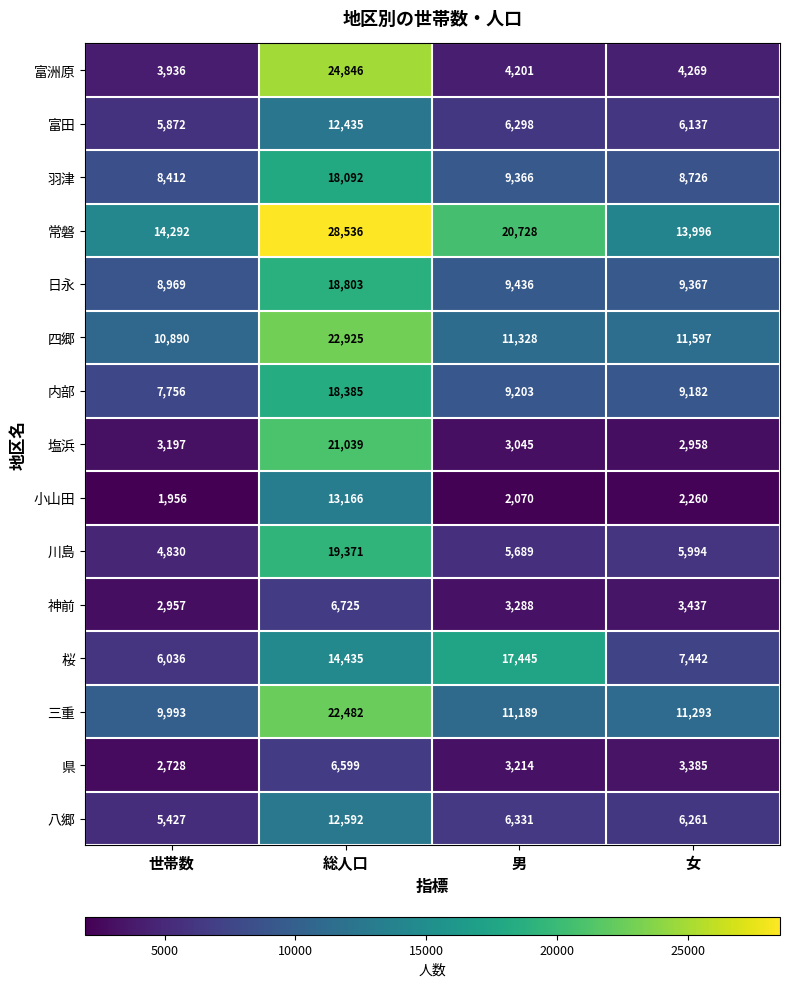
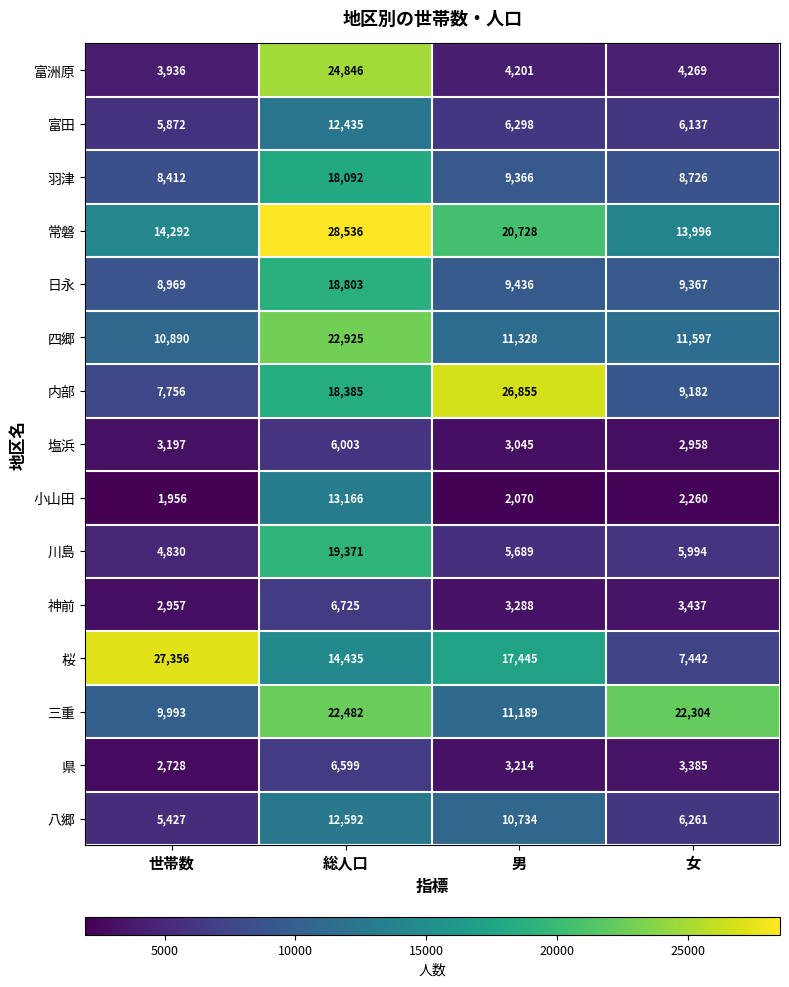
内部, 男: 9,203 -> 26,855
塩浜, 総人口: 21,039 -> 6,003
桜, 世帯数: 6,036 -> 27,356
三重, 女: 11,293 -> 22,304
八郷, 男: 6,331 -> 10,734
